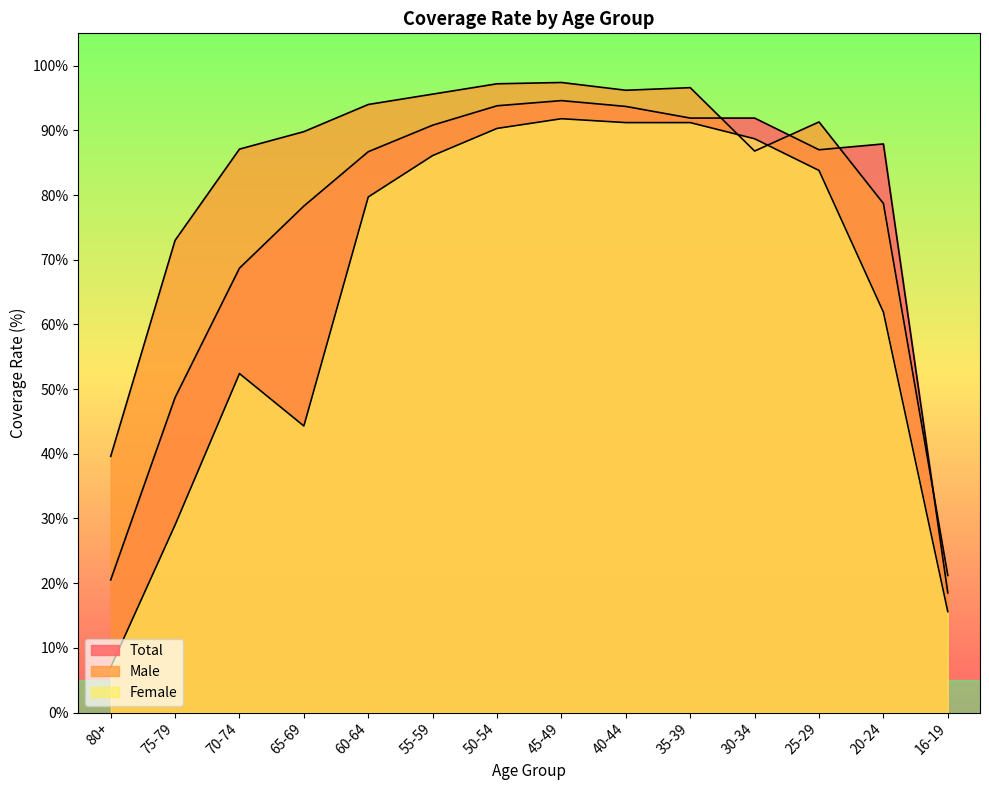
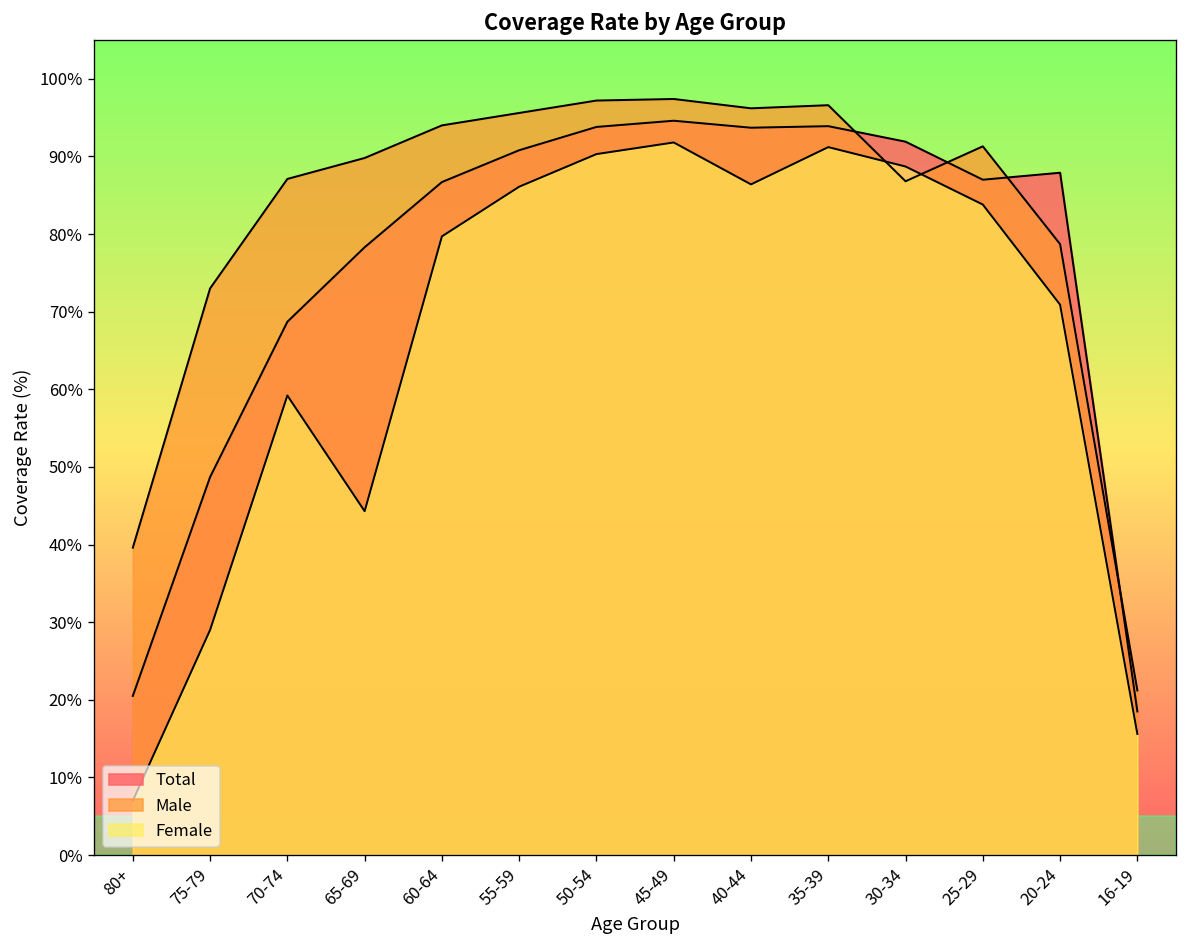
Female, 70-74: 52% -> 59%
Female, 40-44: 91% -> 86%
Total, 35-39: 92% -> 94%
Female, 20-24: 62% -> 71%
